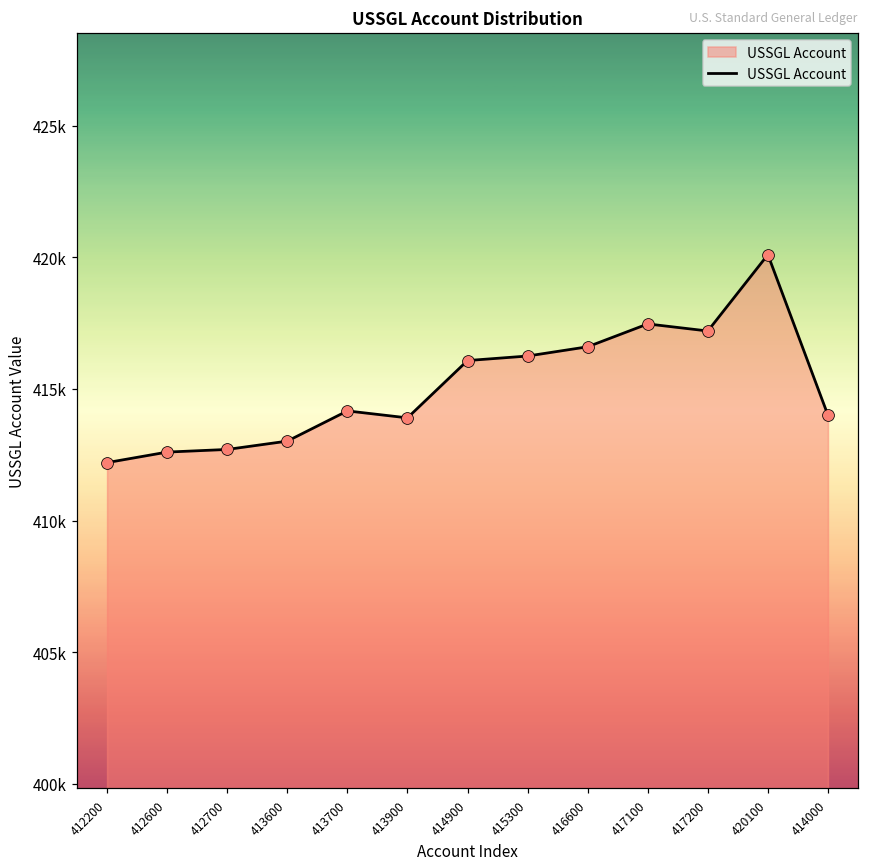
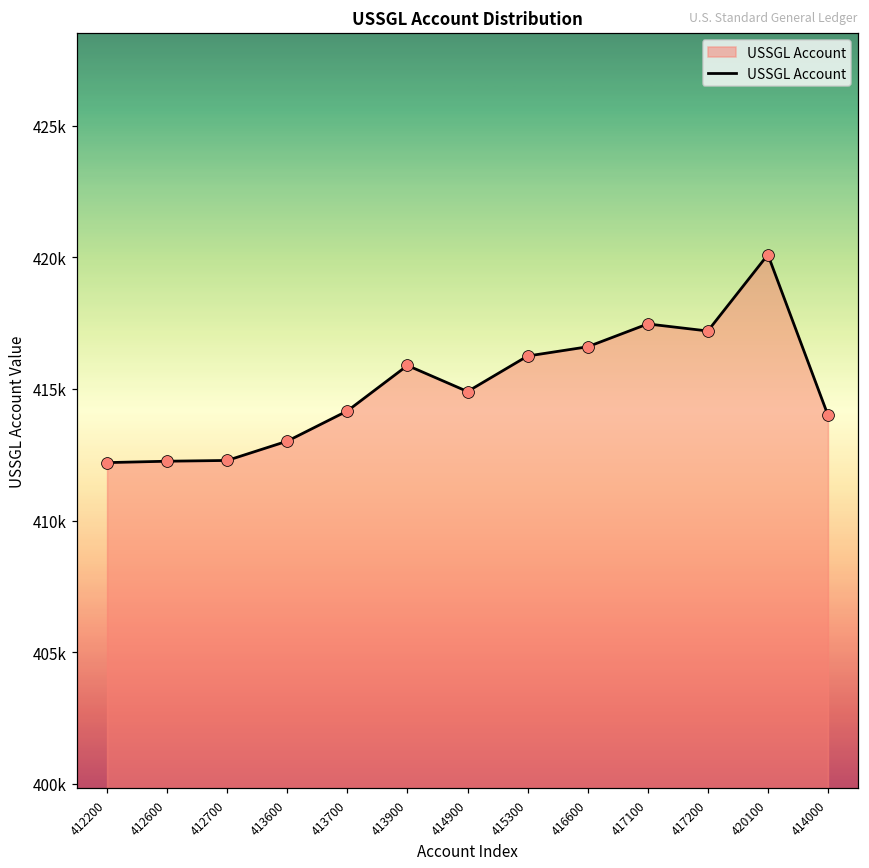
412600: 412600 -> 412300
412700: 412700 -> 412300
413900: 413900 -> 415900
414900: 416100 -> 414900
